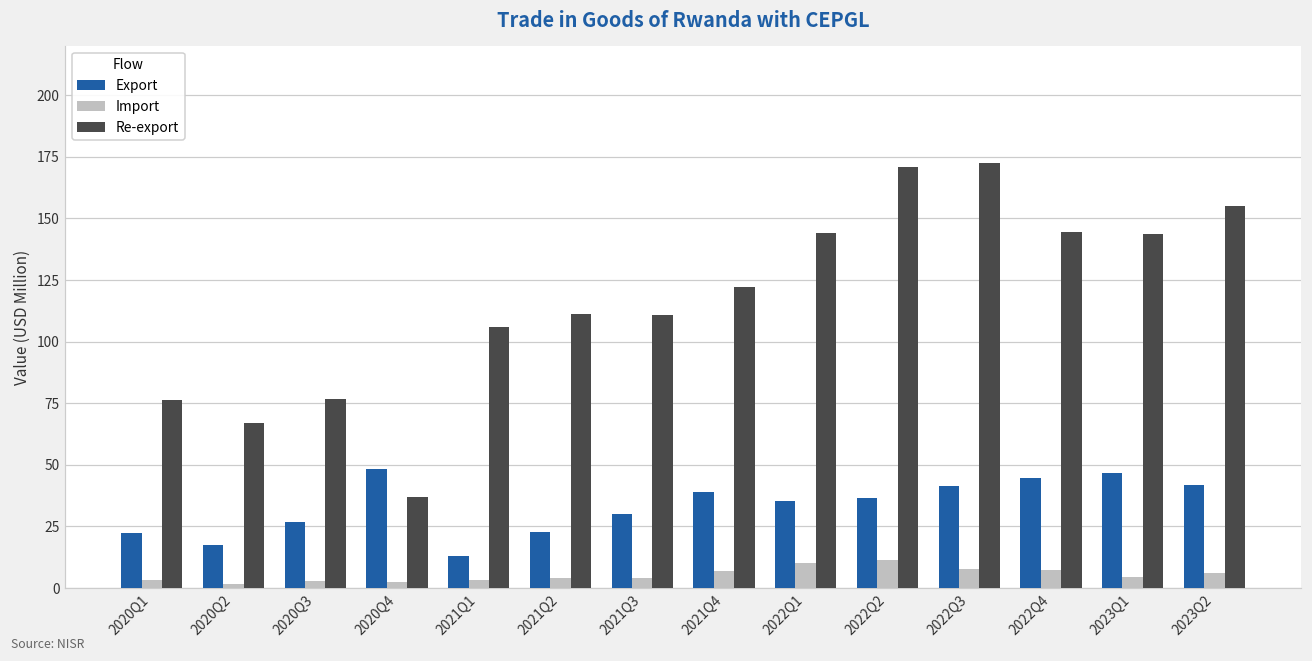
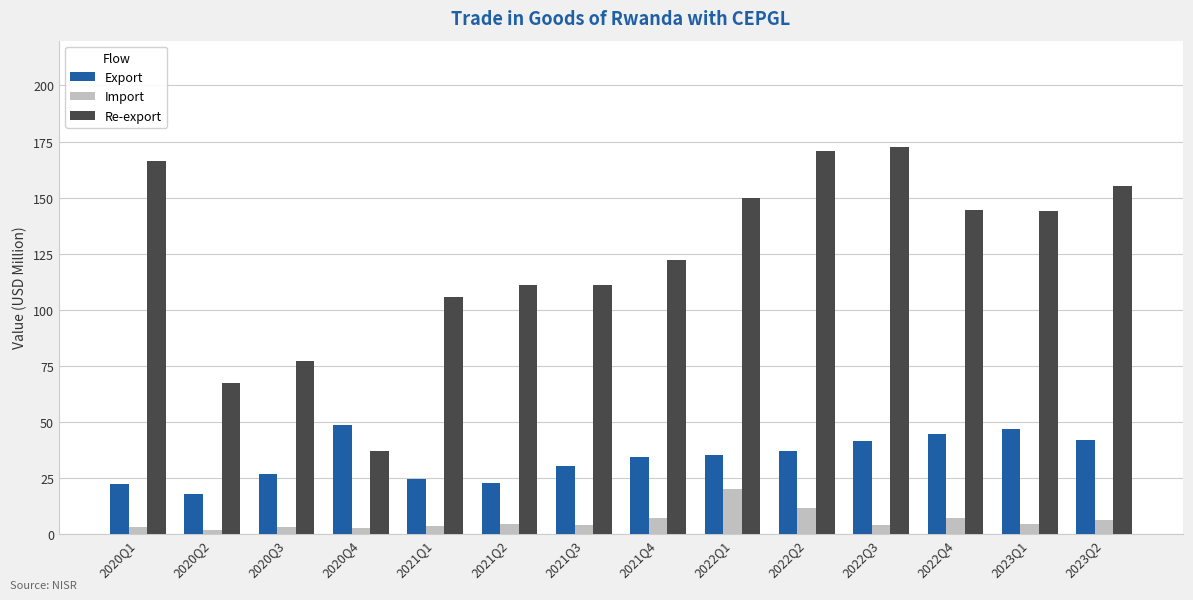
Re-export, 2020Q1: 76 -> 166
Export, 2021Q1: 13 -> 24
Export, 2021Q4: 39 -> 34
Import, 2022Q1: 10 -> 20
Re-export, 2022Q1: 144 -> 150
Import, 2022Q3: 8 -> 4
